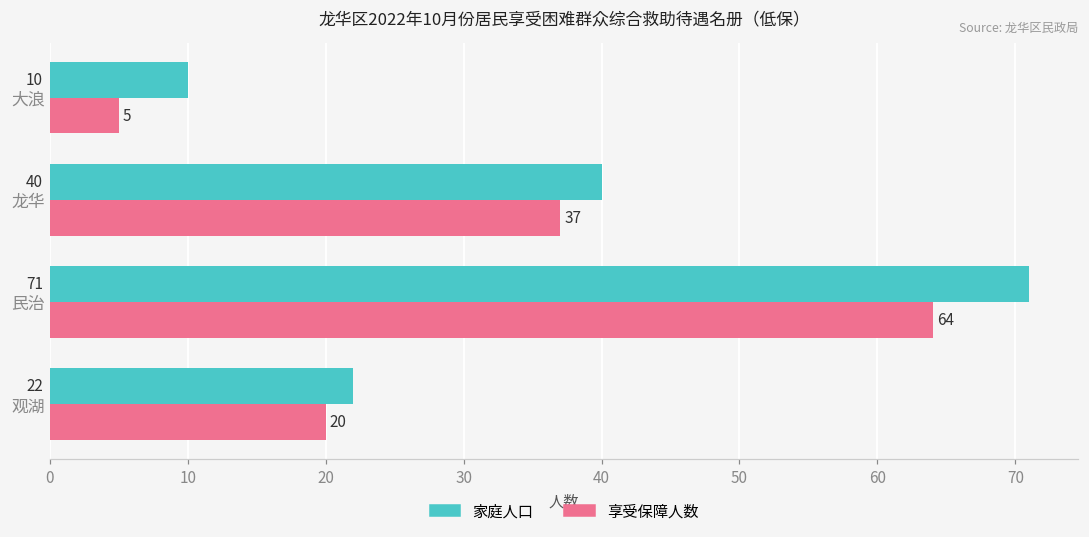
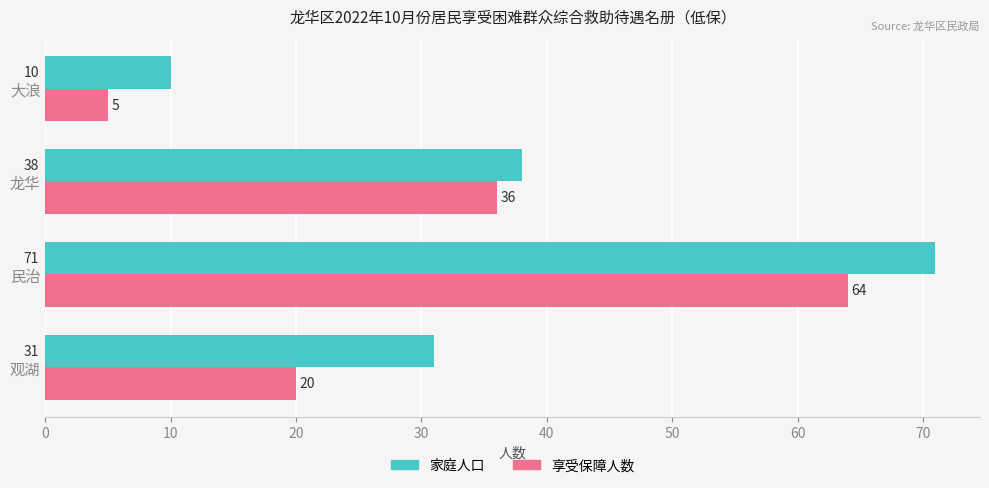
家庭人口, 龙华: 40 -> 38
享受保障人数, 龙华: 37 -> 36
家庭人口, 观湖: 22 -> 31
